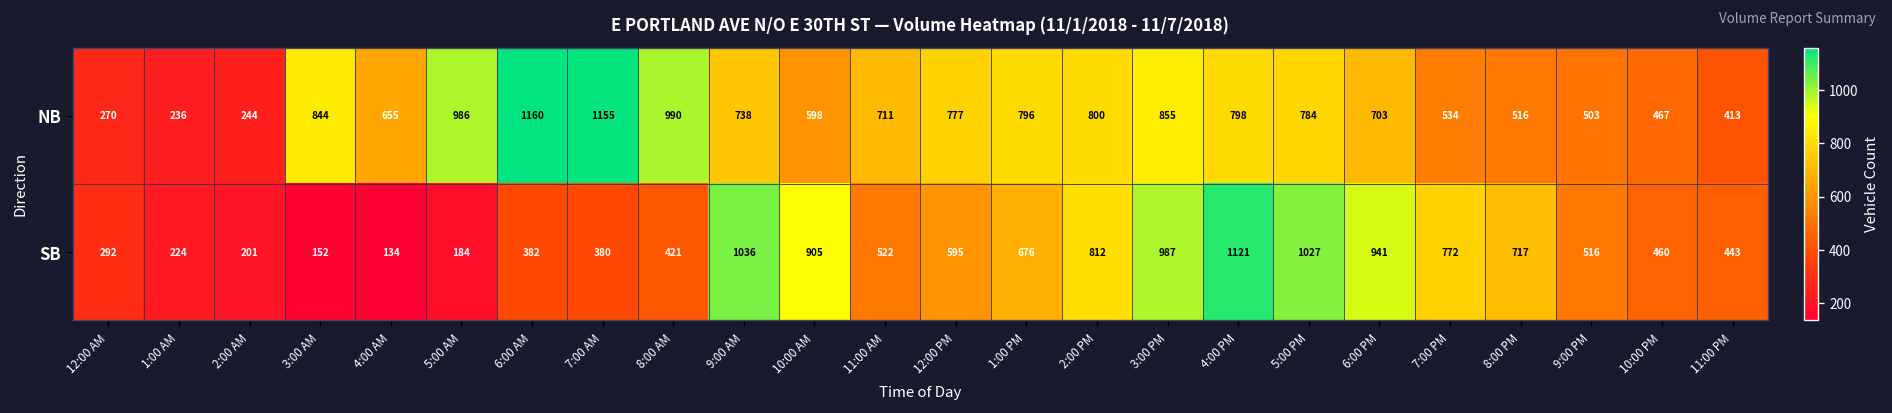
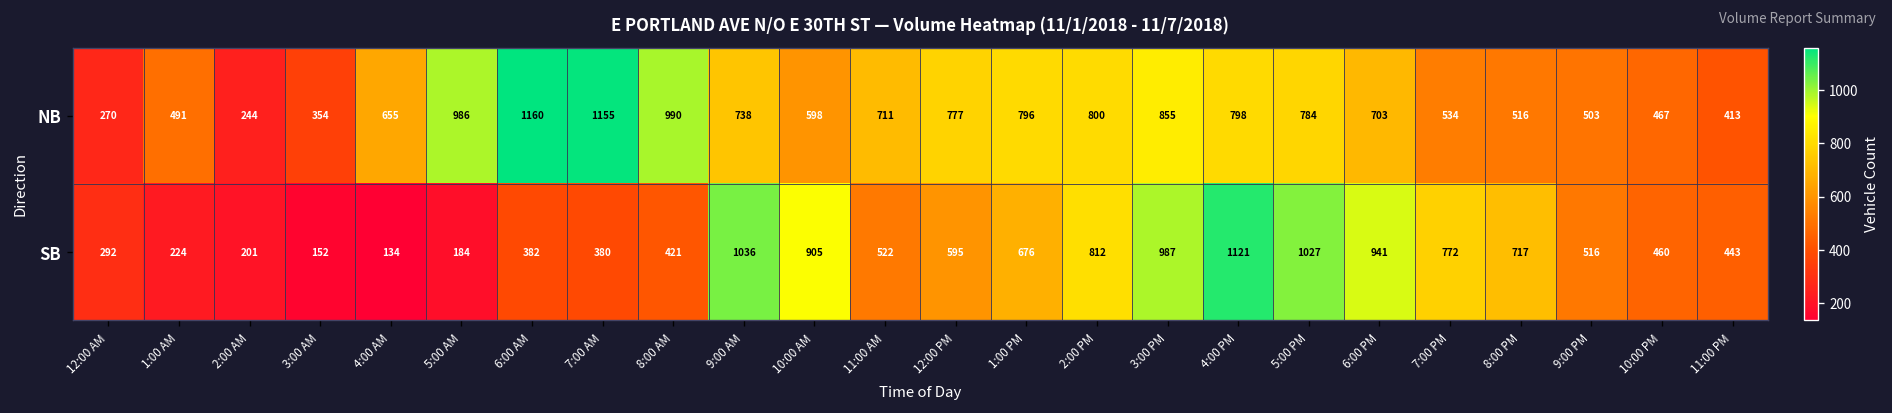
NB, 1:00 AM: 236 -> 491
NB, 3:00 AM: 844 -> 354
